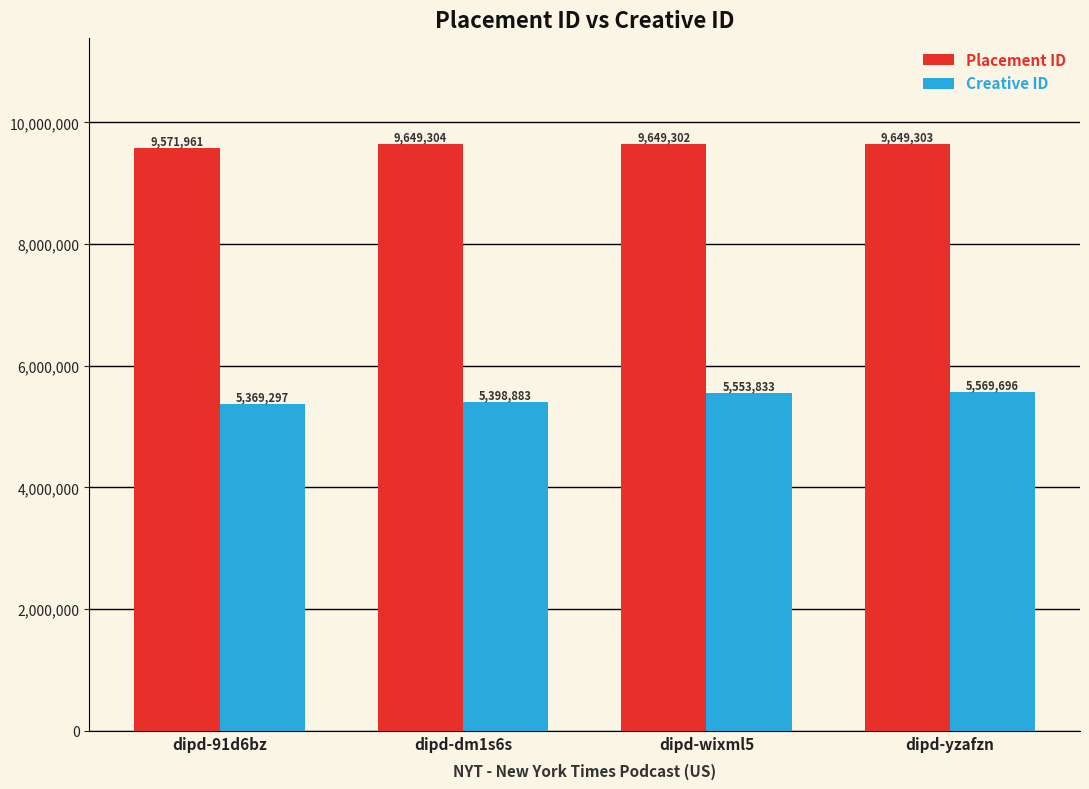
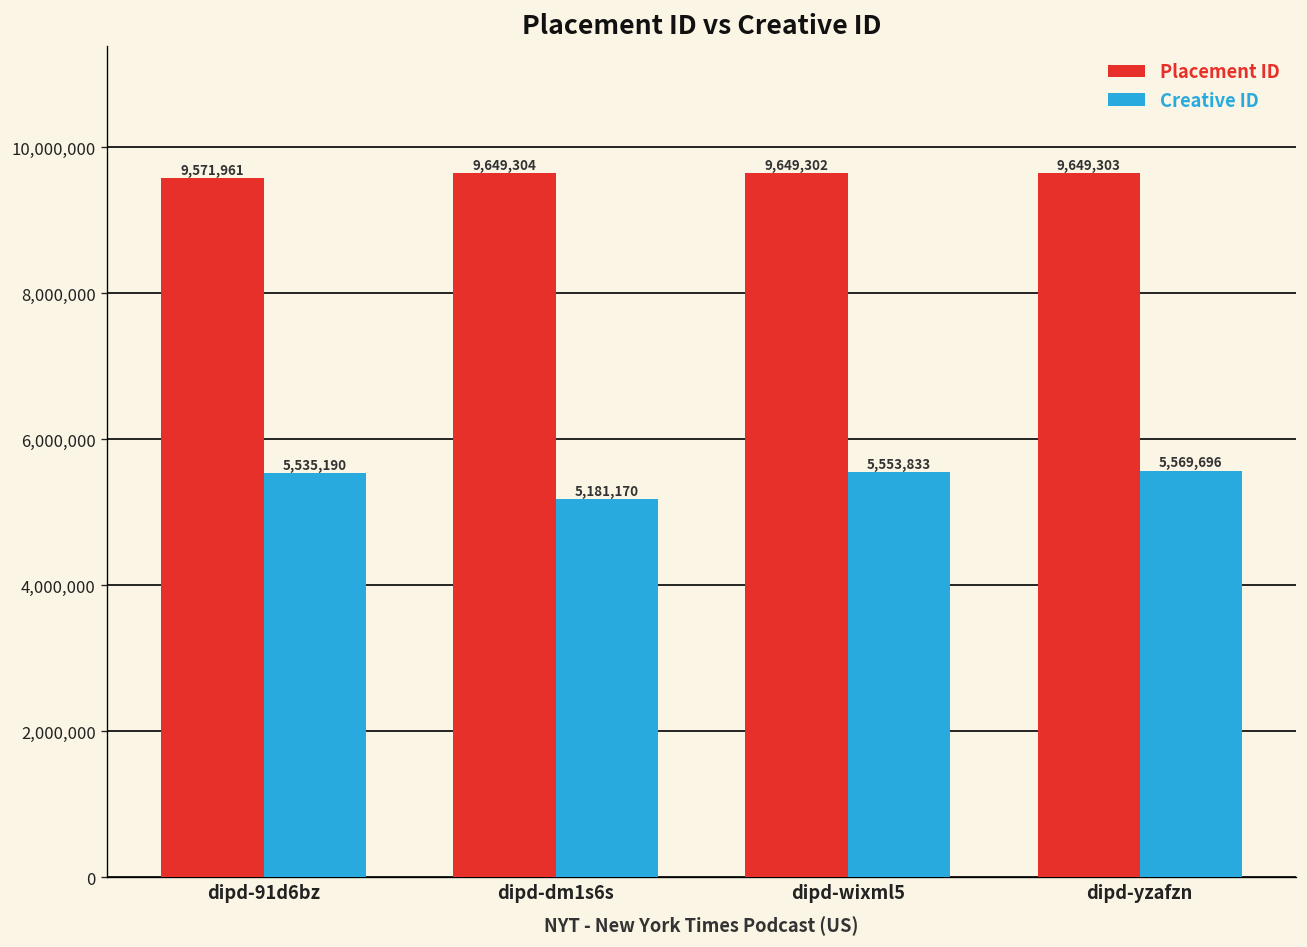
Creative ID, dipd-91d6bz: 5,369,297 -> 5,535,190
Creative ID, dipd-dm1s6s: 5,398,883 -> 5,181,170
